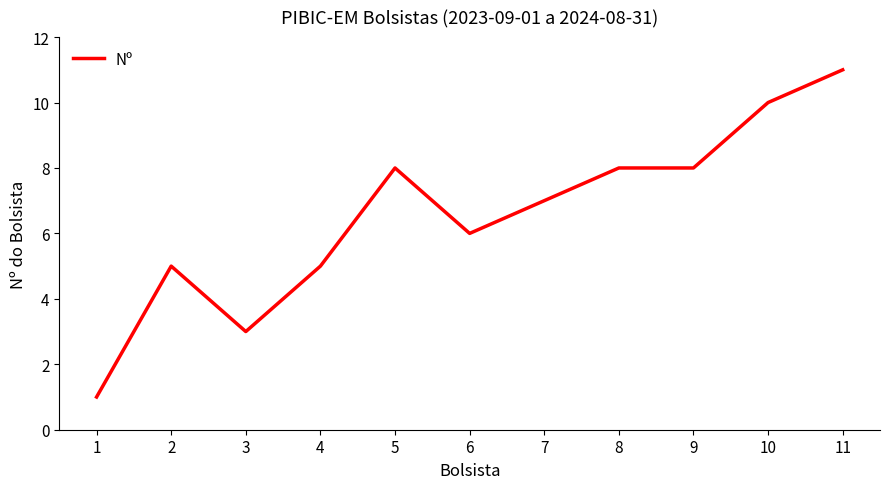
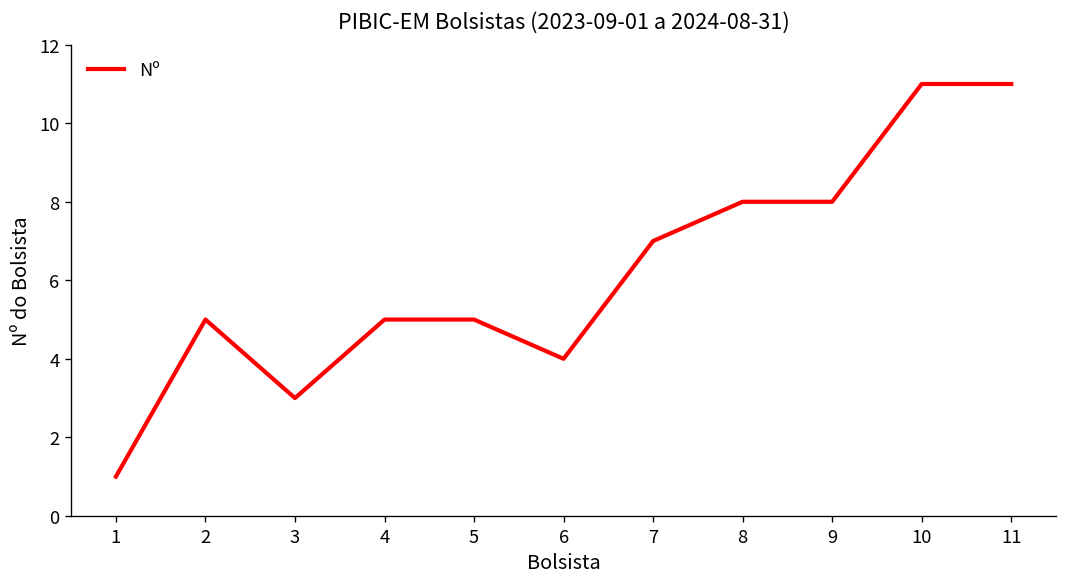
5: 8 -> 5
6: 6 -> 4
10: 10 -> 11
